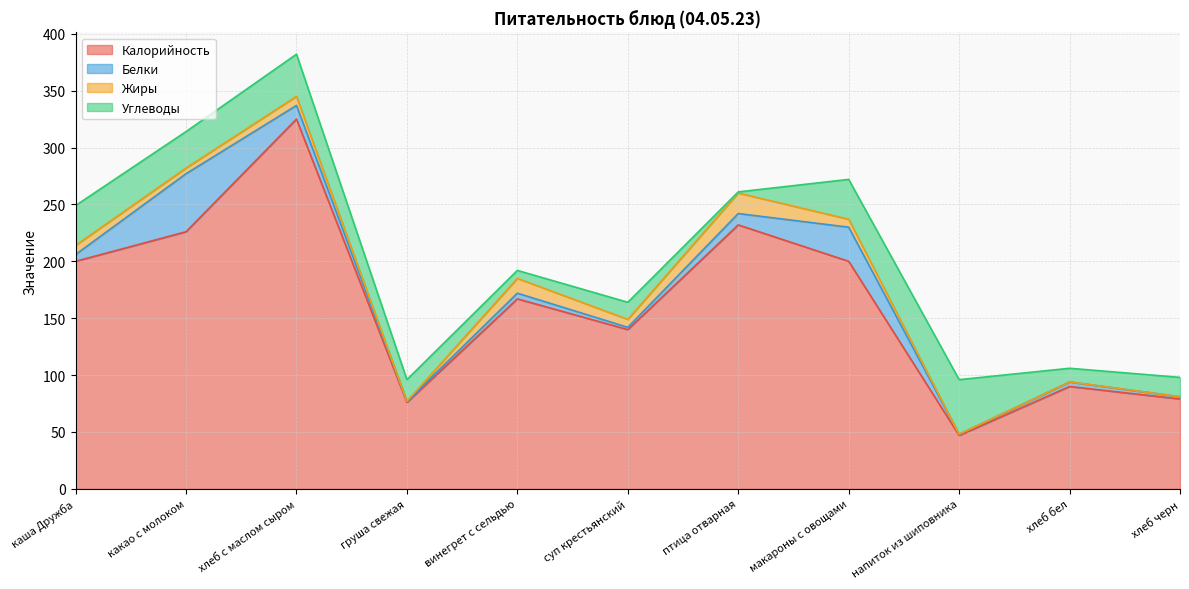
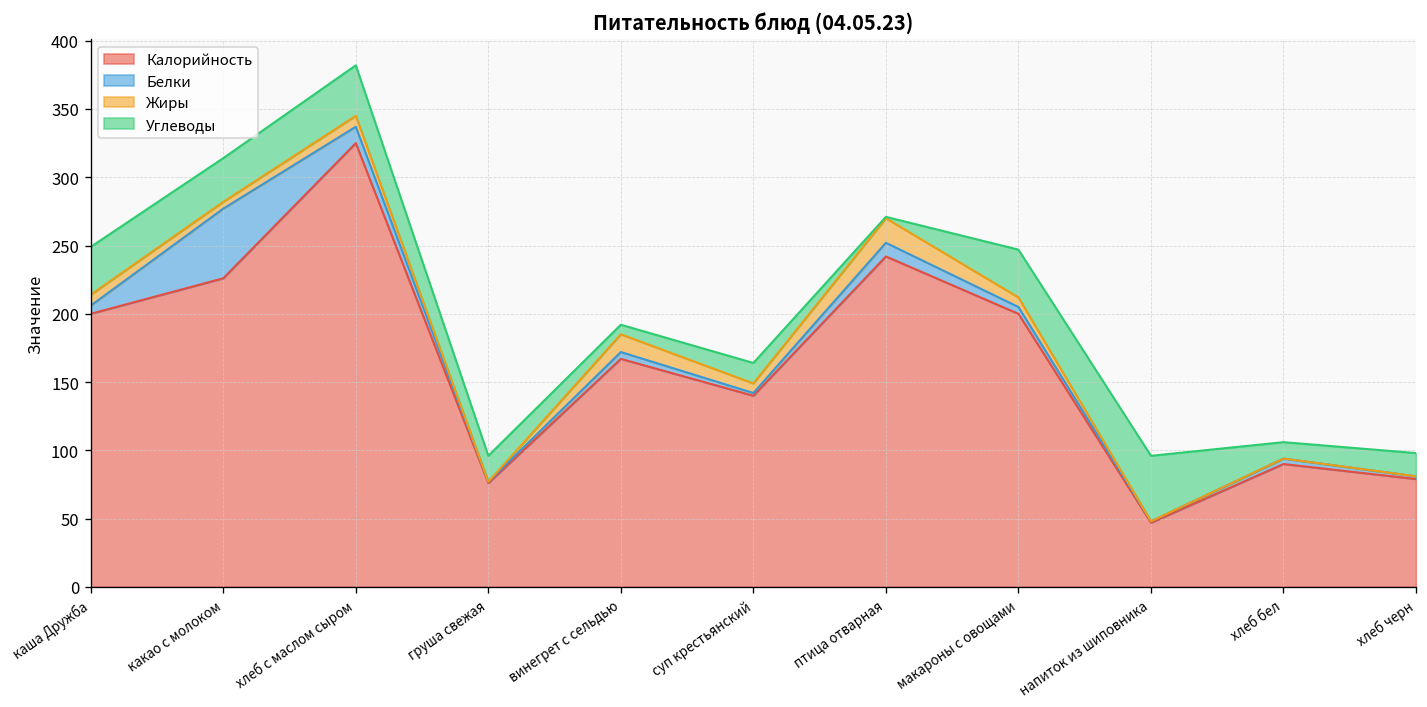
Калорийность, птица отварная: 232 -> 242
Белки, макароны с овощами: 30 -> 5
